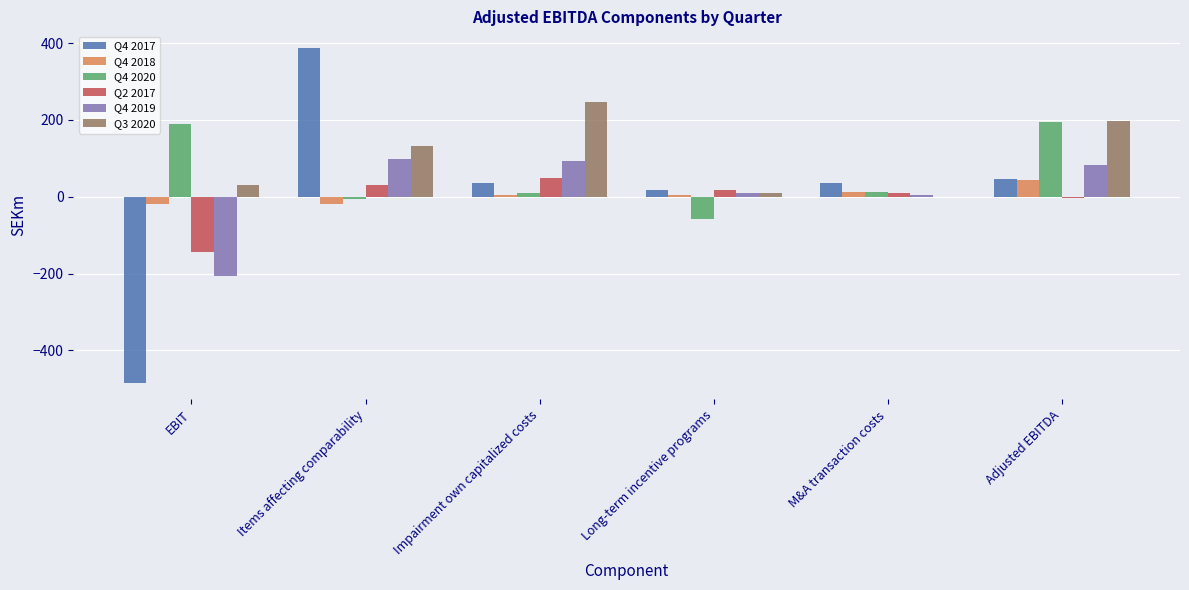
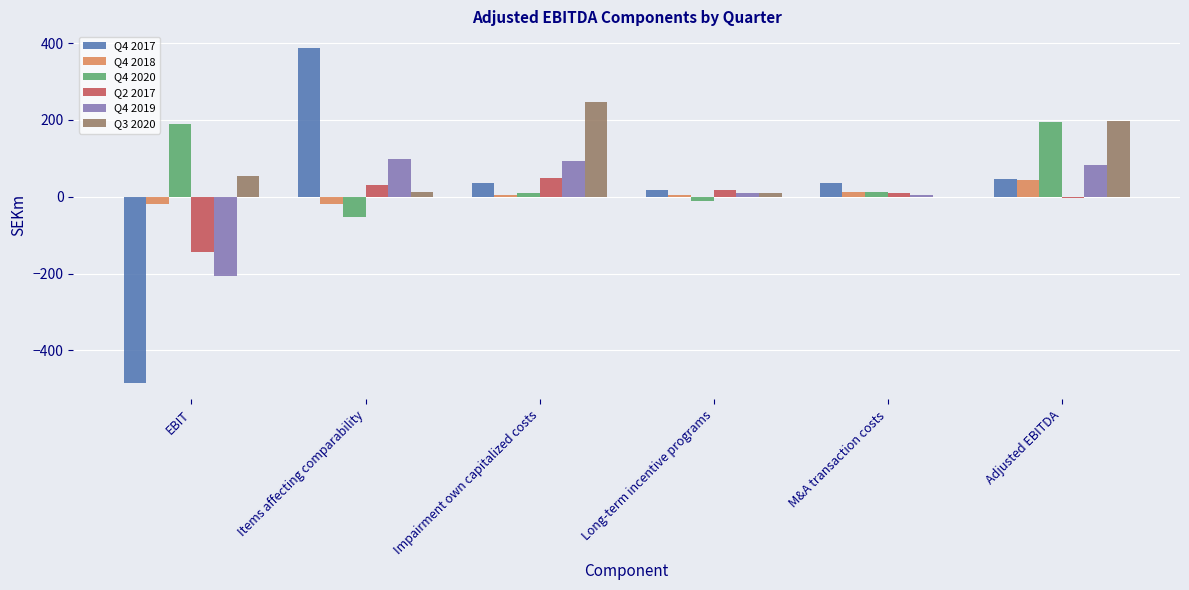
Q3 2020, EBIT: 30 -> 50
Q4 2020, Items affecting comparability: -10 -> -50
Q3 2020, Items affecting comparability: 130 -> 10
Q4 2020, Long-term incentive programs: -60 -> -10
